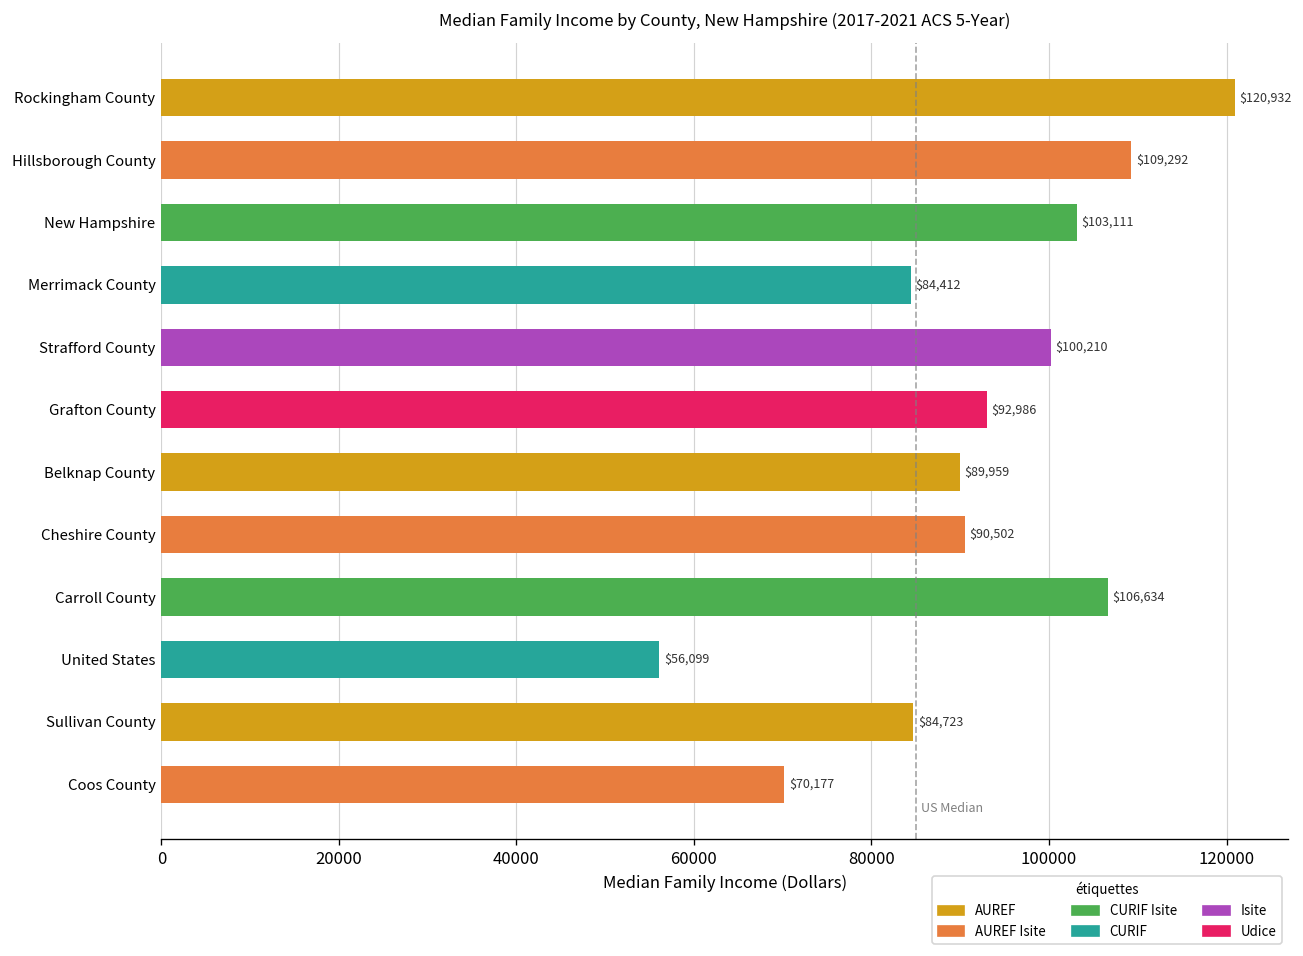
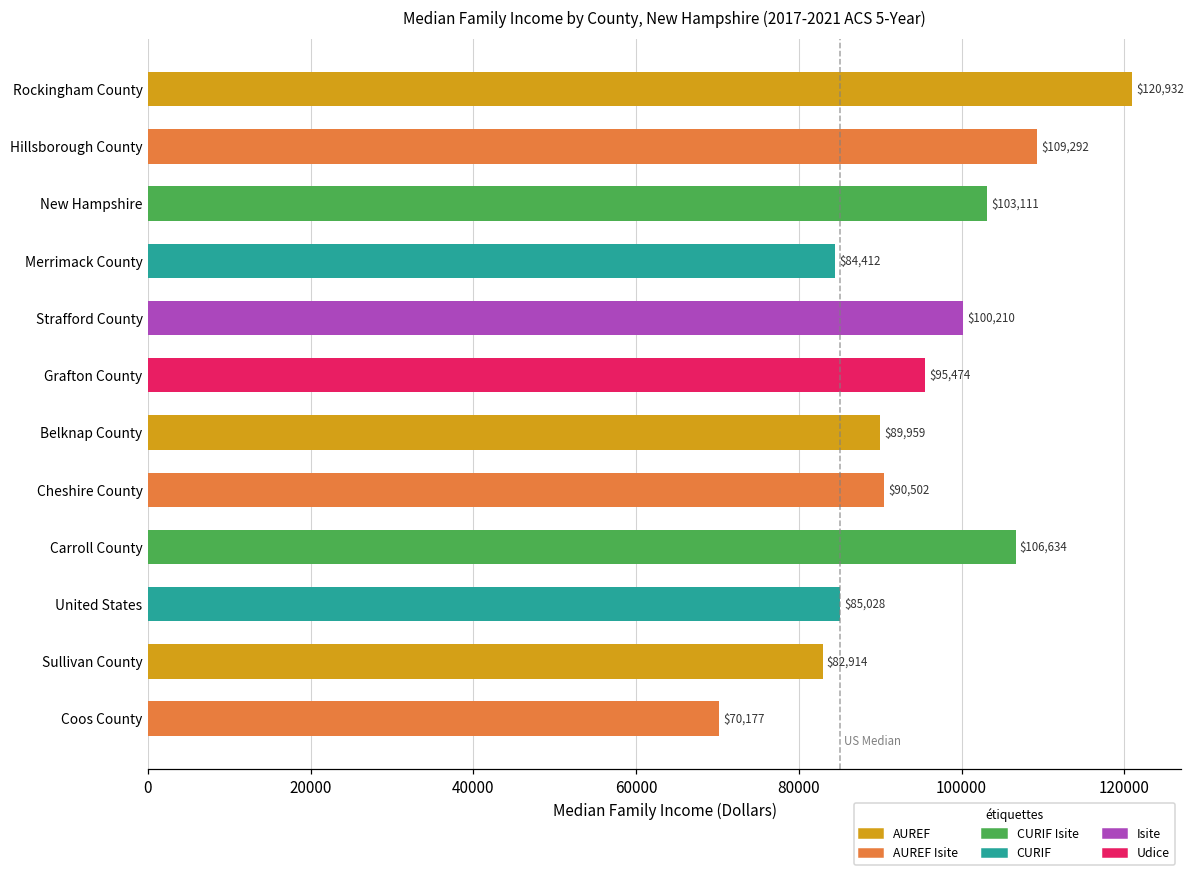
Grafton County: $92,986 -> $95,474
United States: $56,099 -> $85,028
Sullivan County: $84,723 -> $82,914
